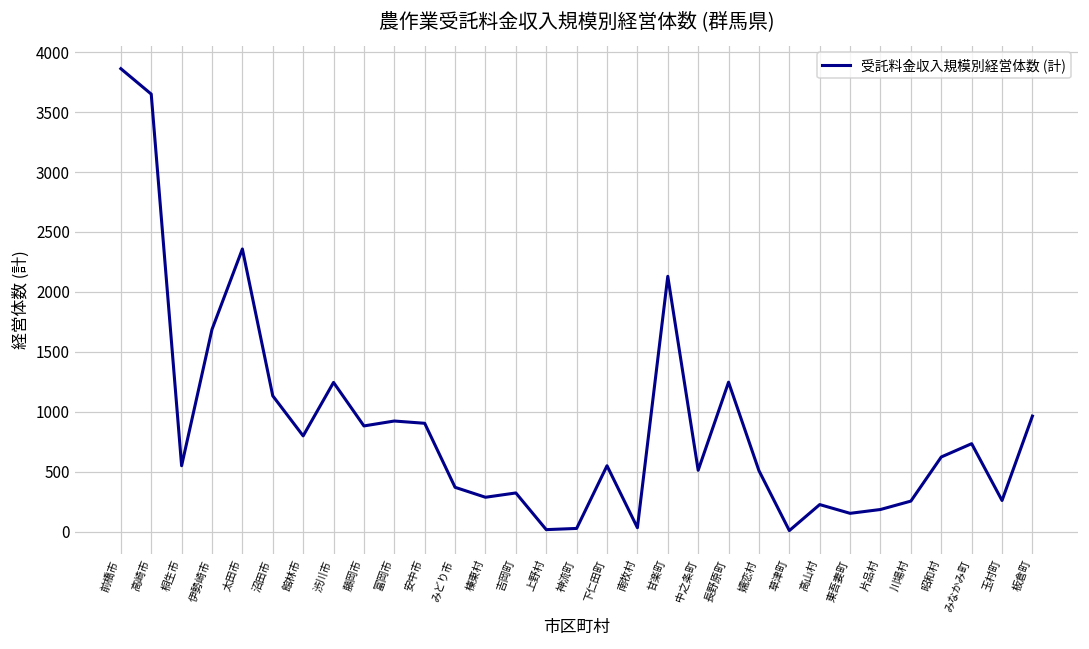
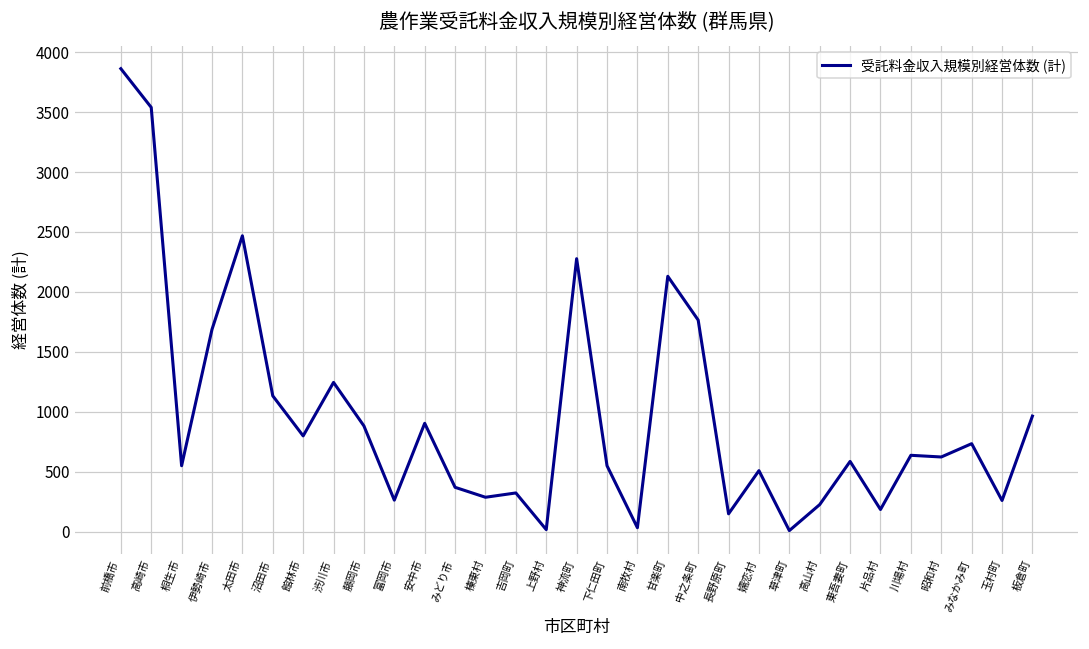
高崎市: 3650 -> 3540
太田市: 2360 -> 2470
富岡市: 920 -> 260
神流町: 30 -> 2280
中之条町: 510 -> 1770
長野原町: 1250 -> 150
東吾妻町: 150 -> 590
川場村: 260 -> 640
